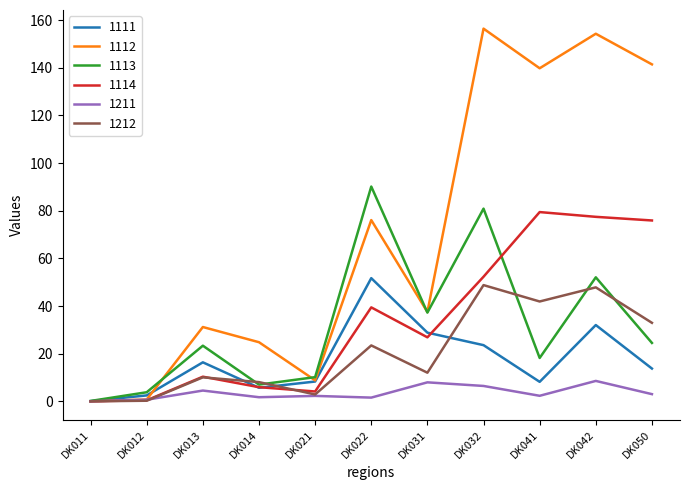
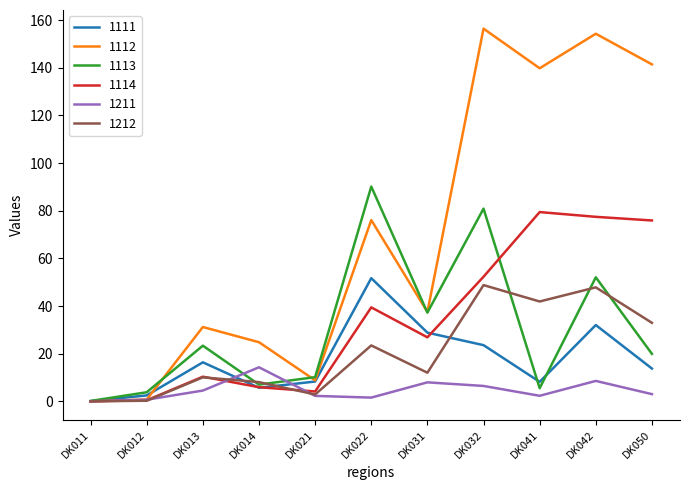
1211, DK014: 2 -> 14
1113, DK041: 18 -> 6
1113, DK050: 25 -> 20
